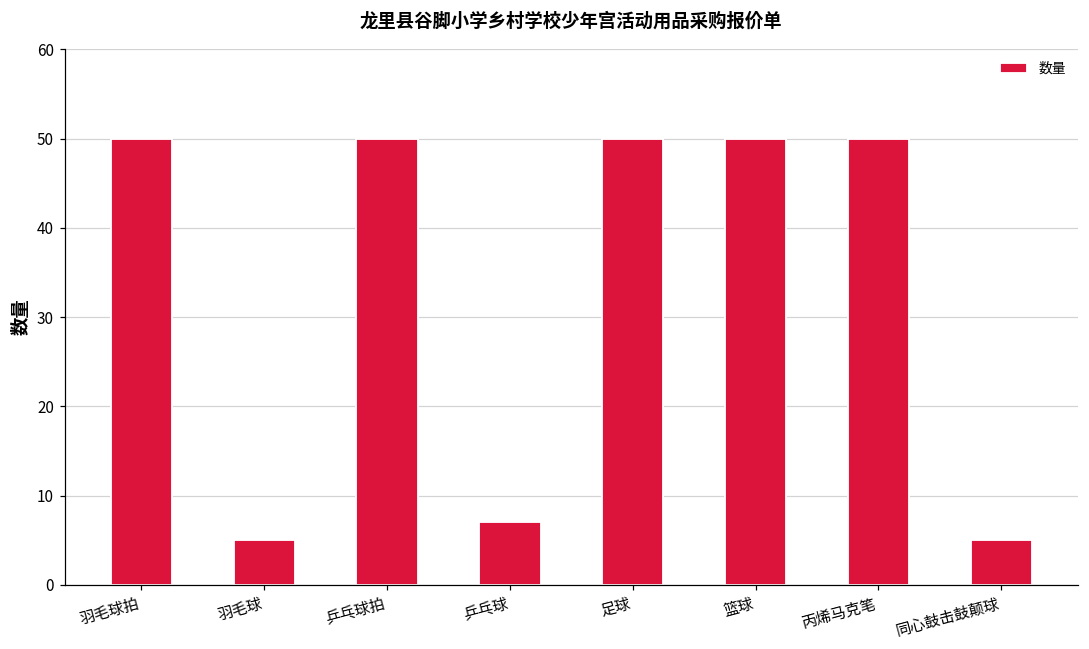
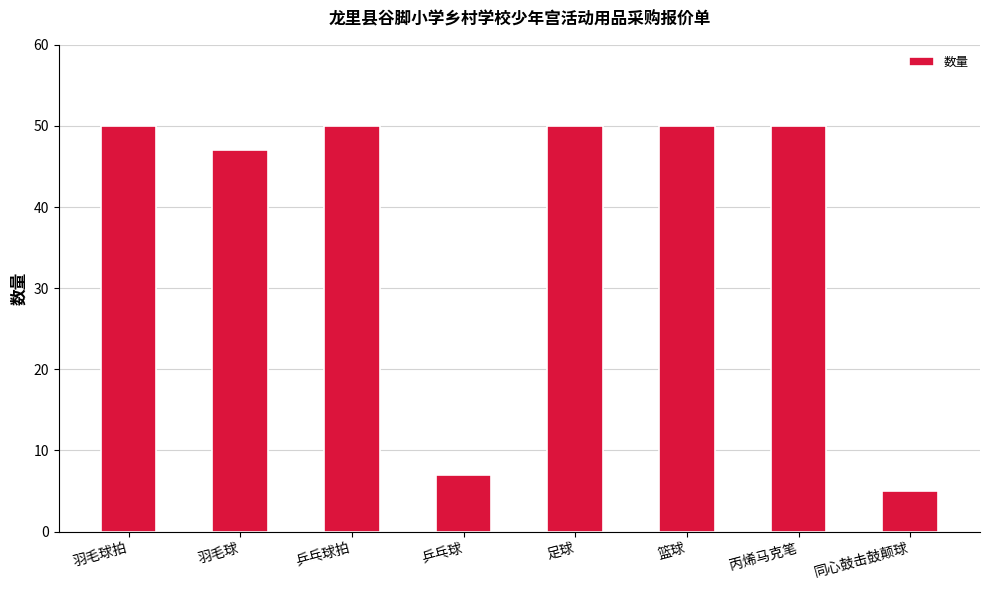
羽毛球: 5 -> 47
